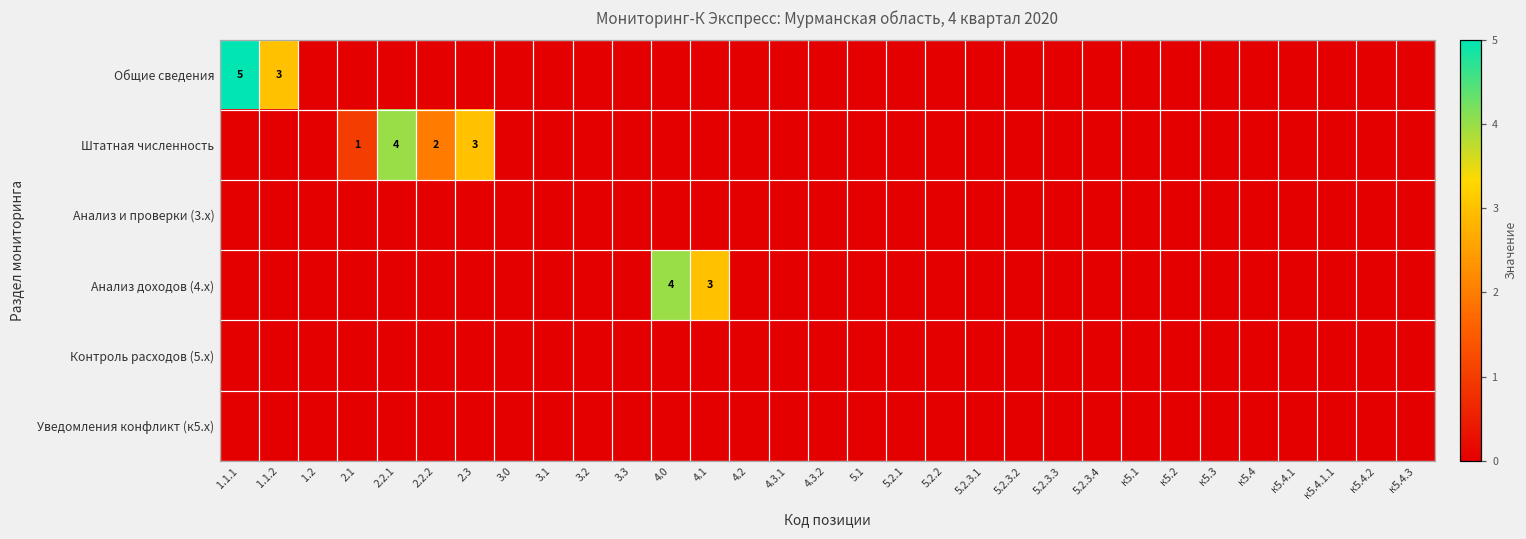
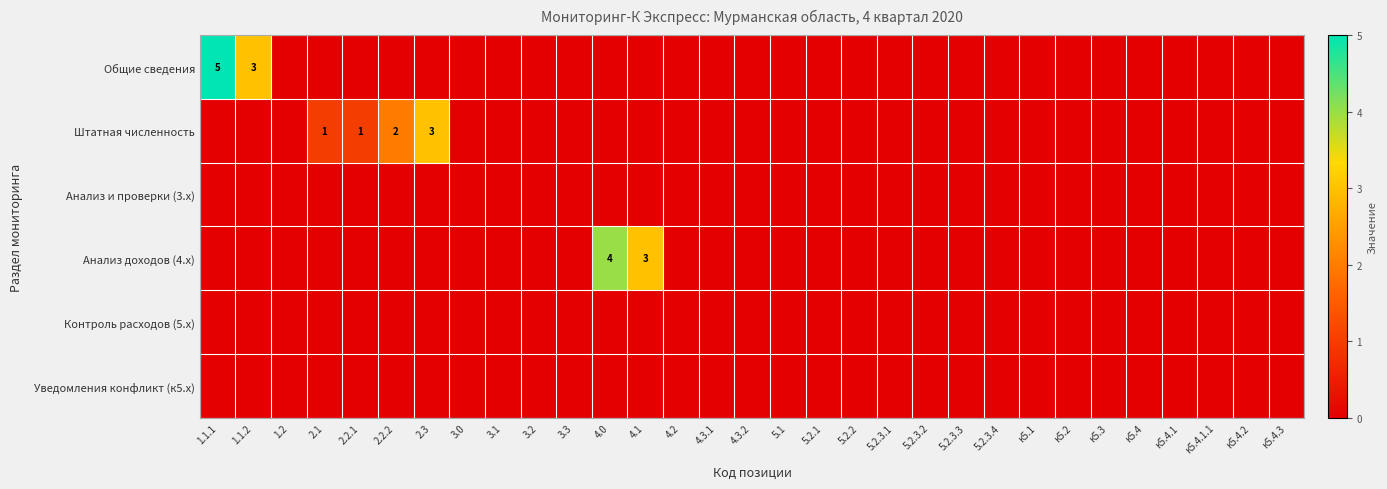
Штатная численность, 2.2.1: 4 -> 1
